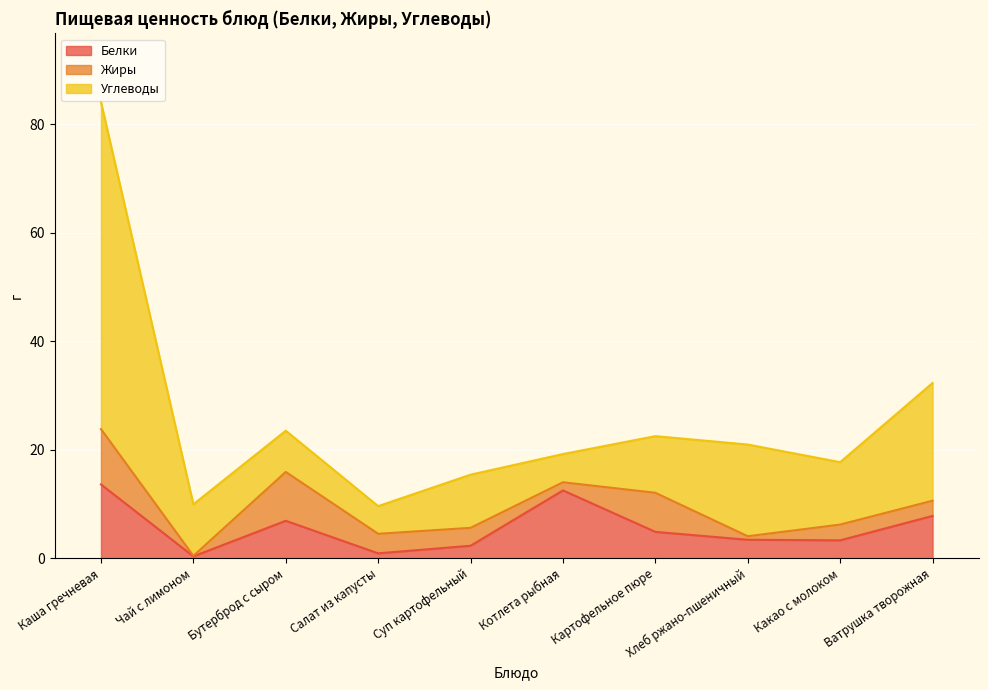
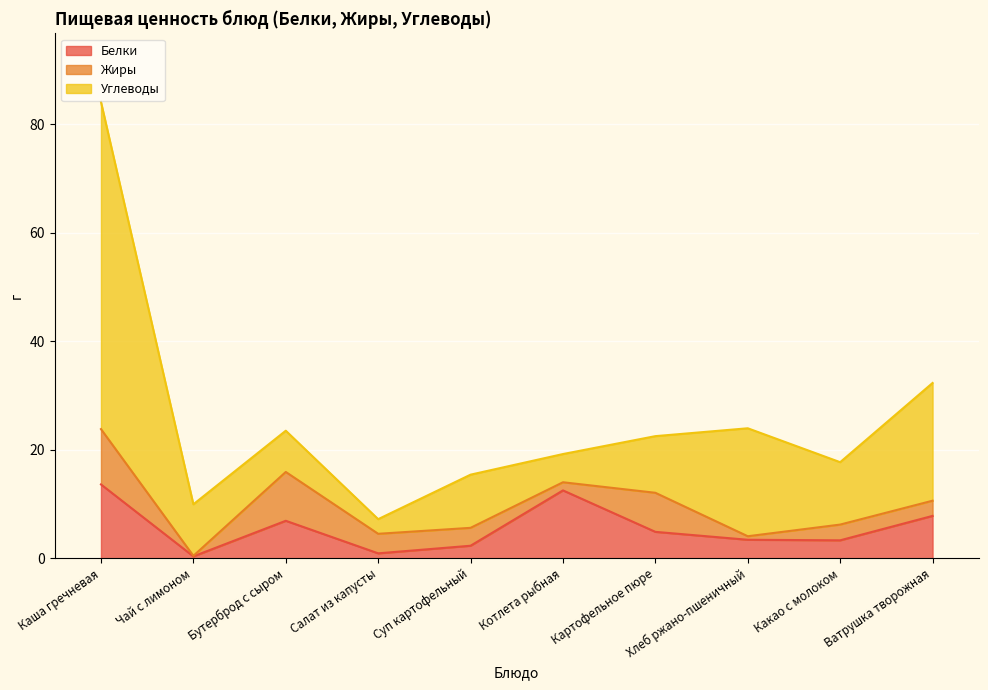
Углеводы, Салат из капусты: 5 -> 3
Углеводы, Хлеб ржано-пшеничный: 17 -> 20
